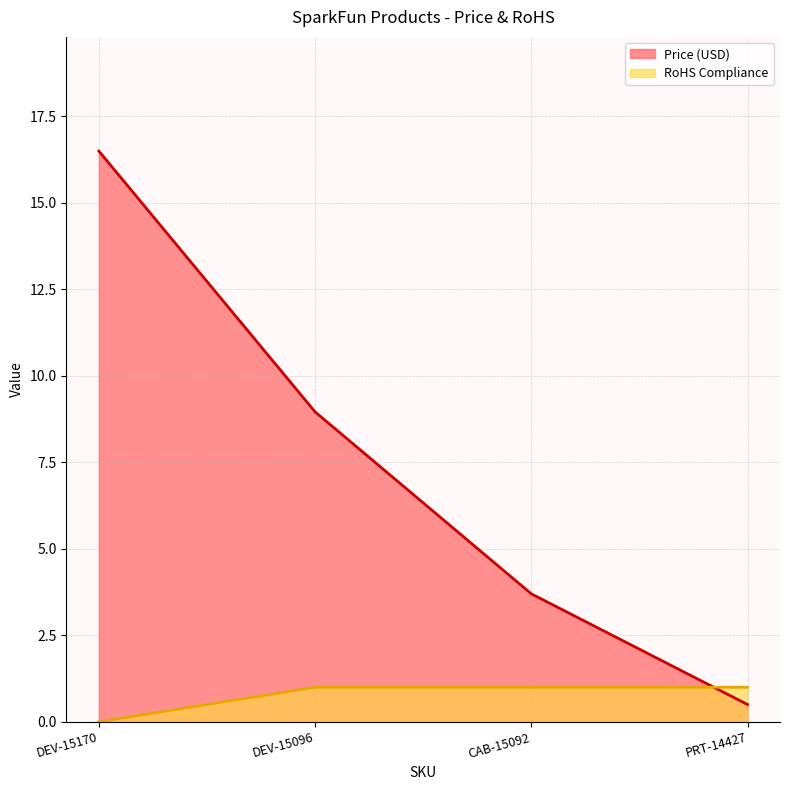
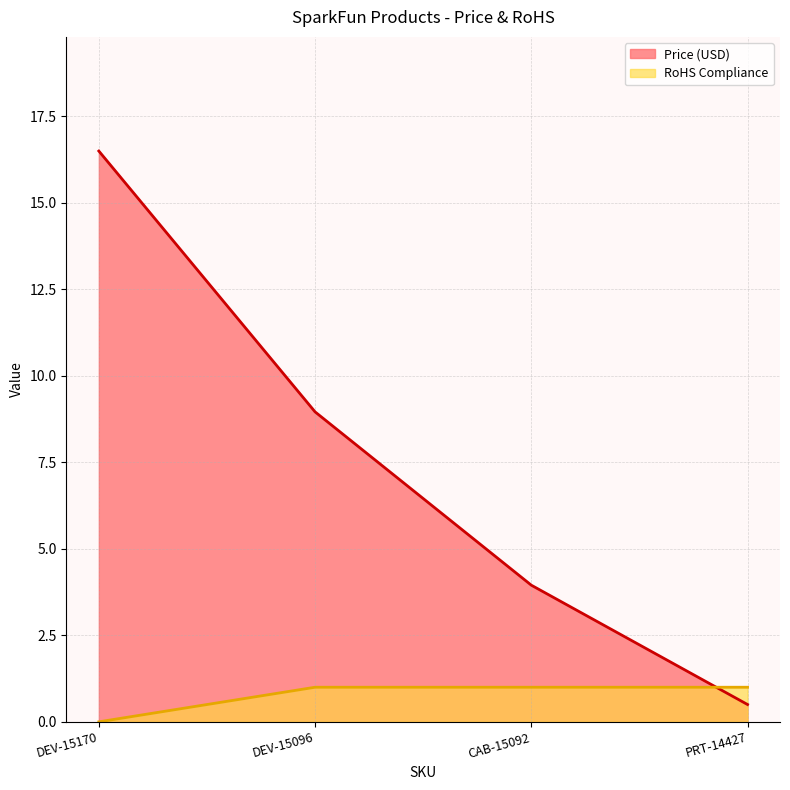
Price (USD), CAB-15092: 3.7 -> 4.0
